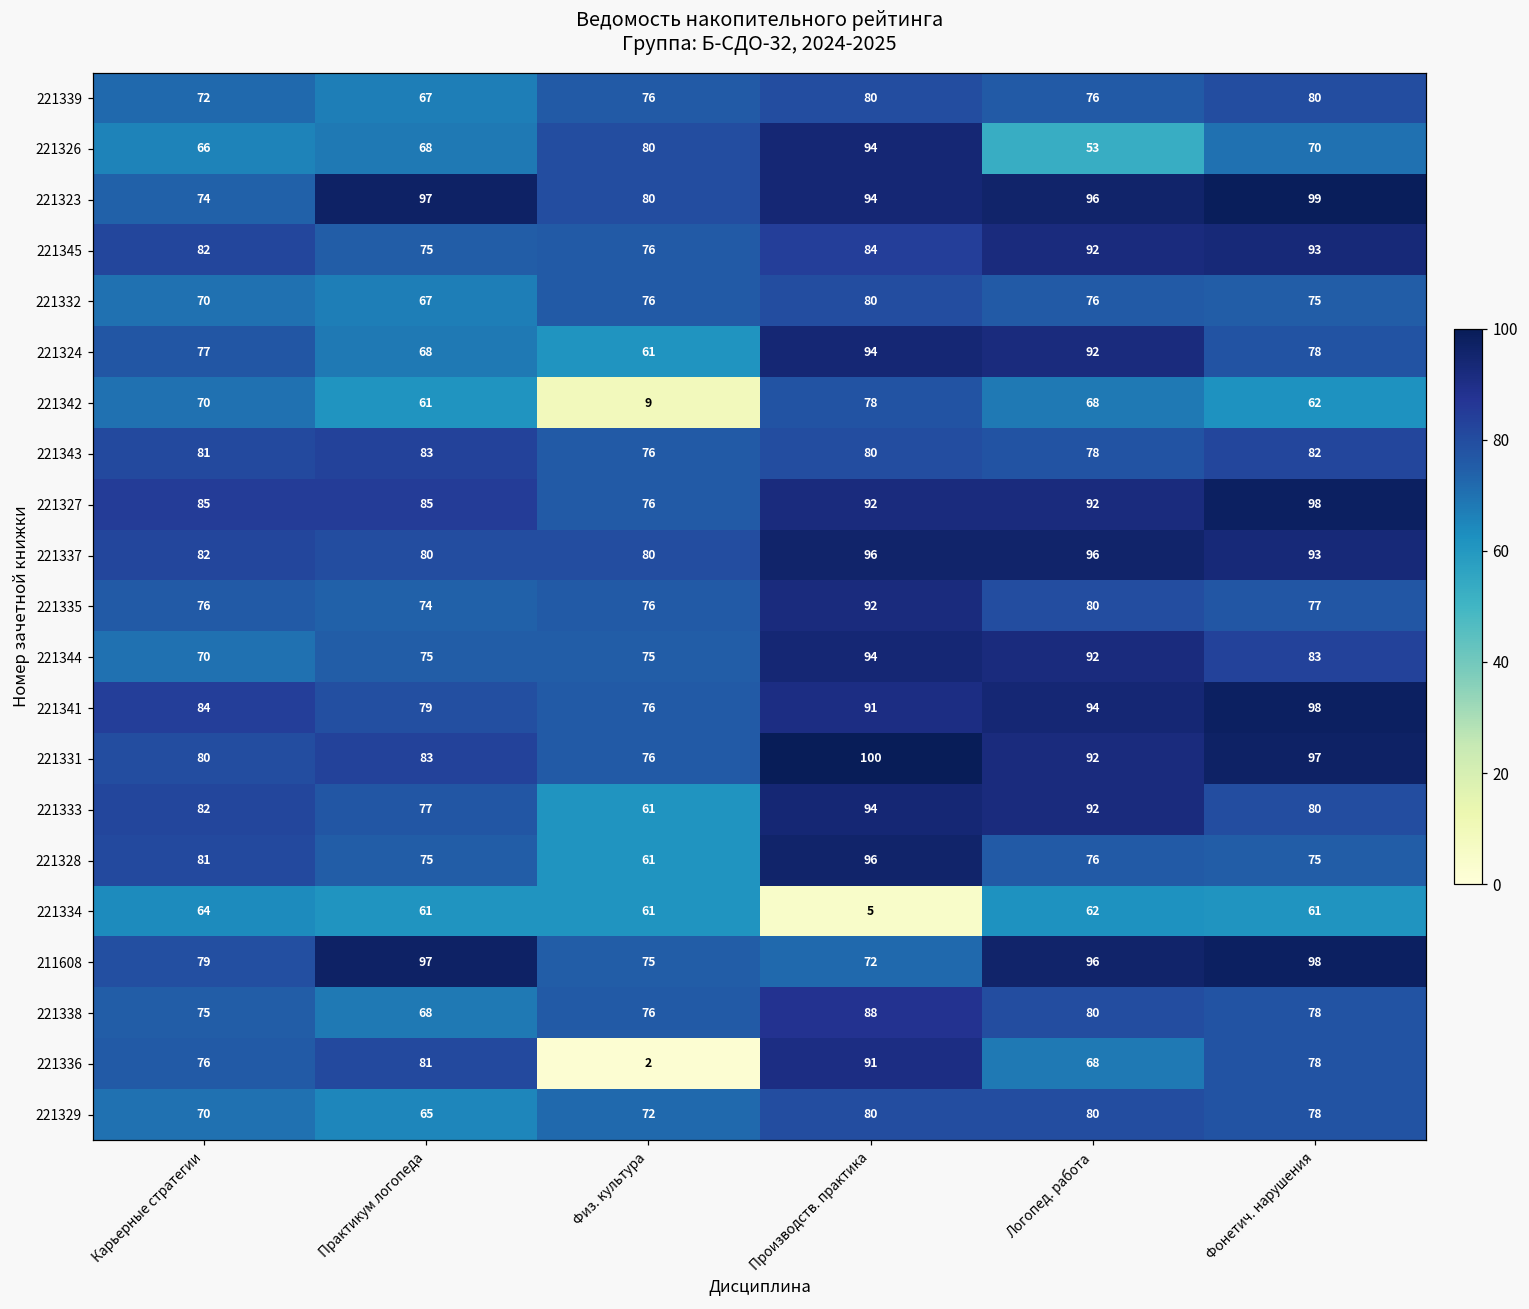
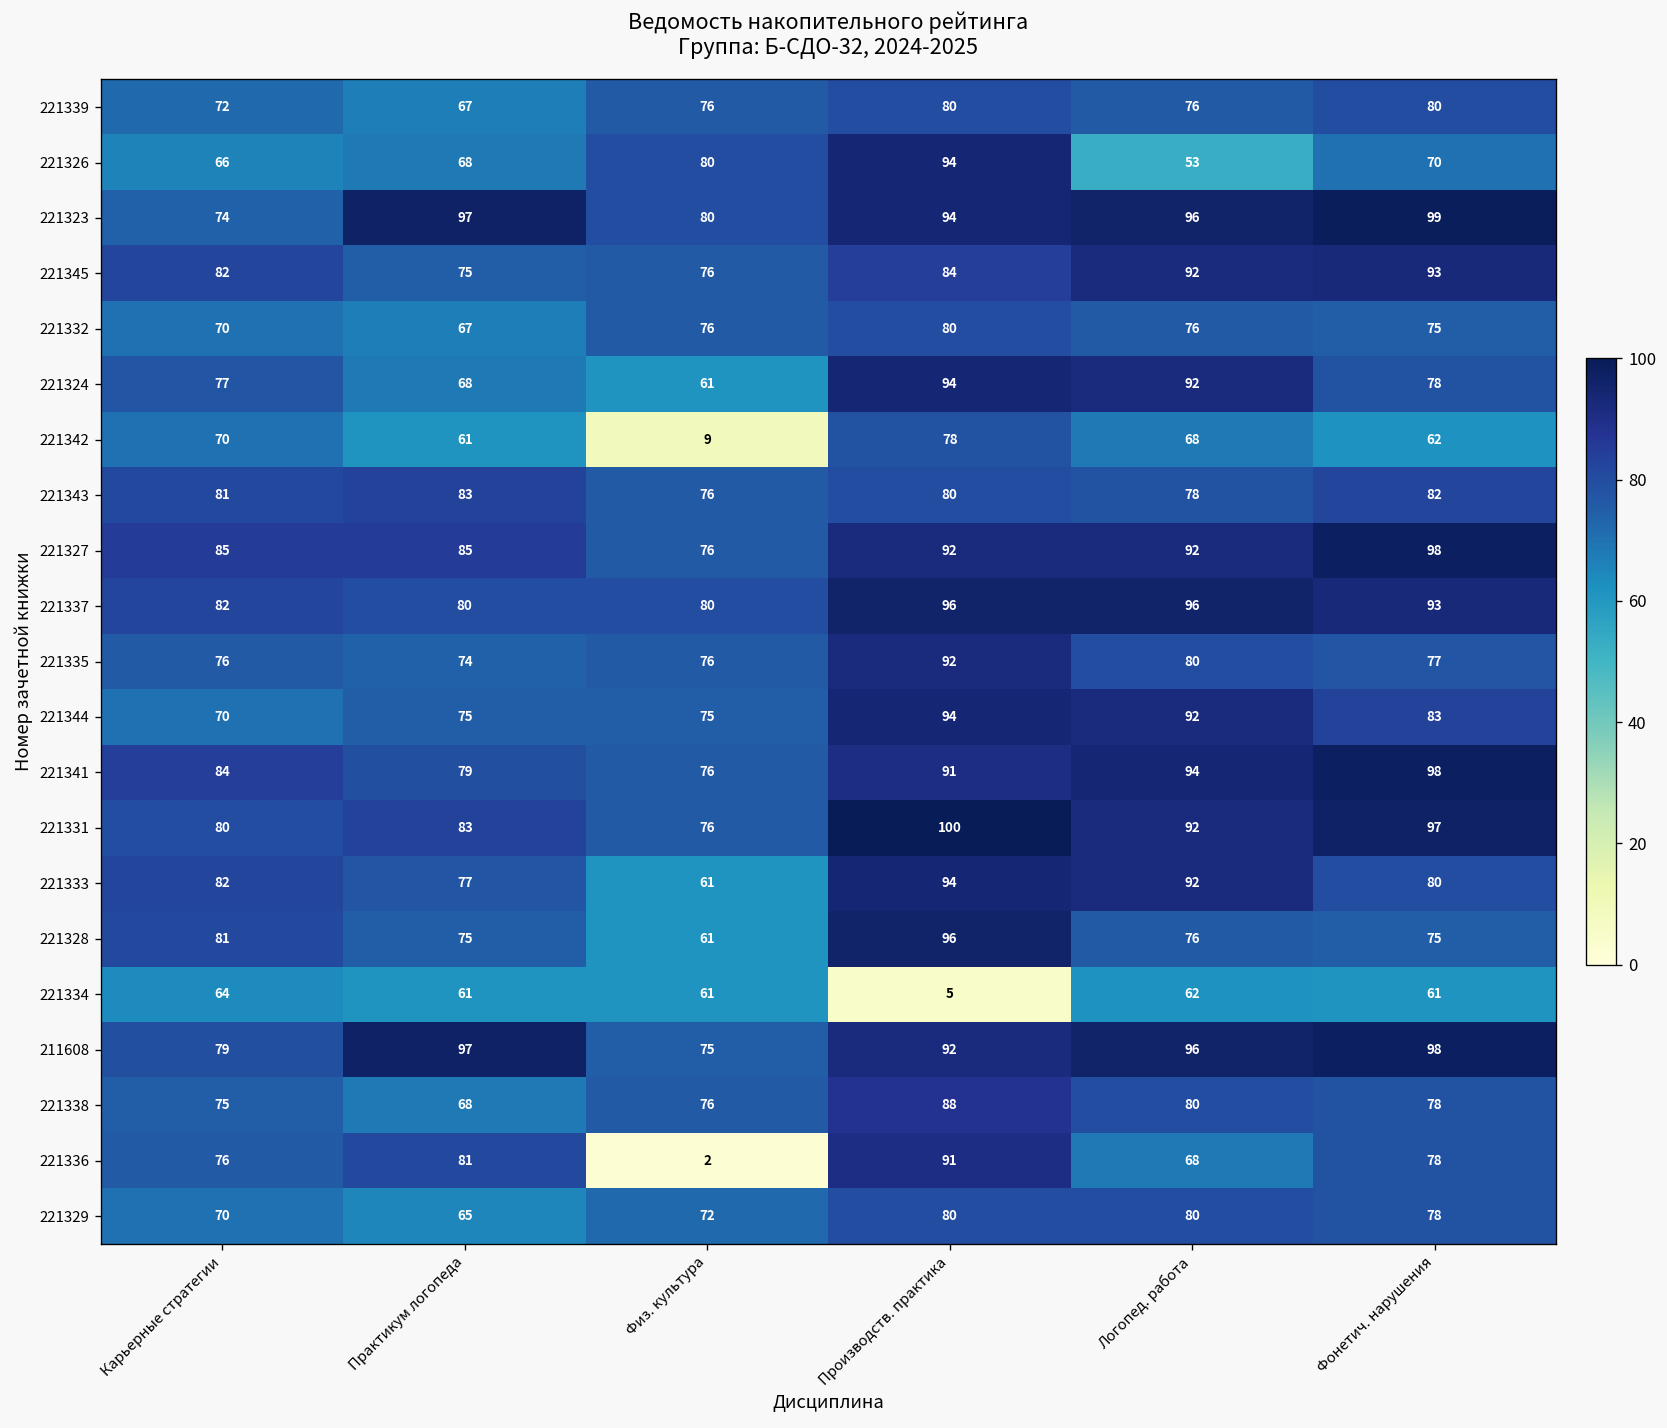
211608, Производств. практика: 72 -> 92
